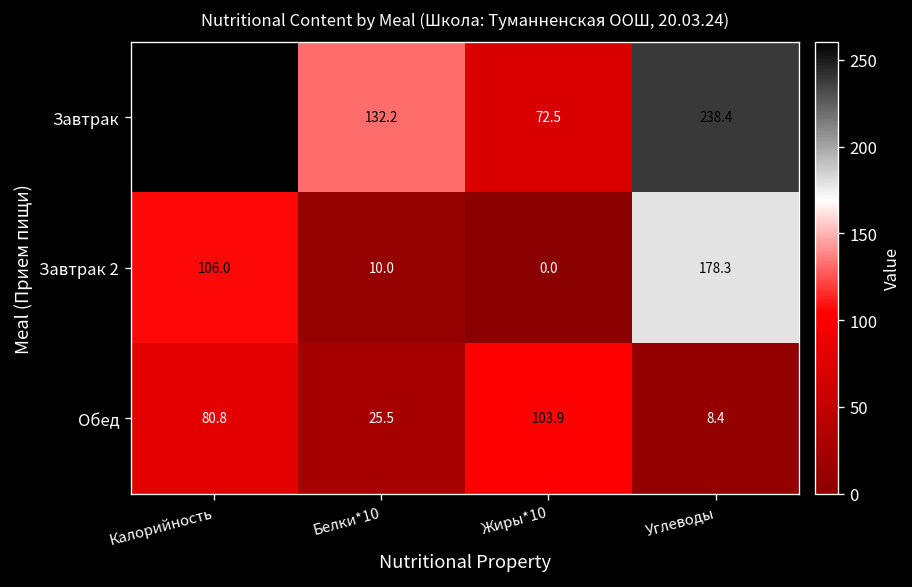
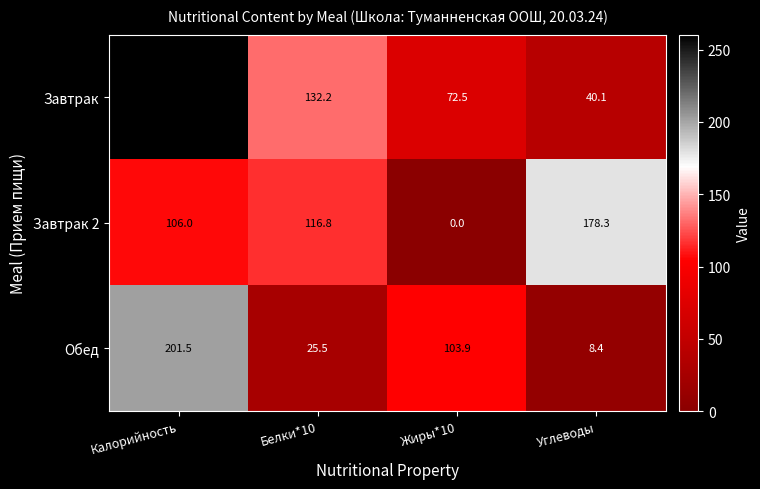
Завтрак, Углеводы: 238.4 -> 40.1
Завтрак 2, Белки*10: 10.0 -> 116.8
Обед, Калорийность: 80.8 -> 201.5
